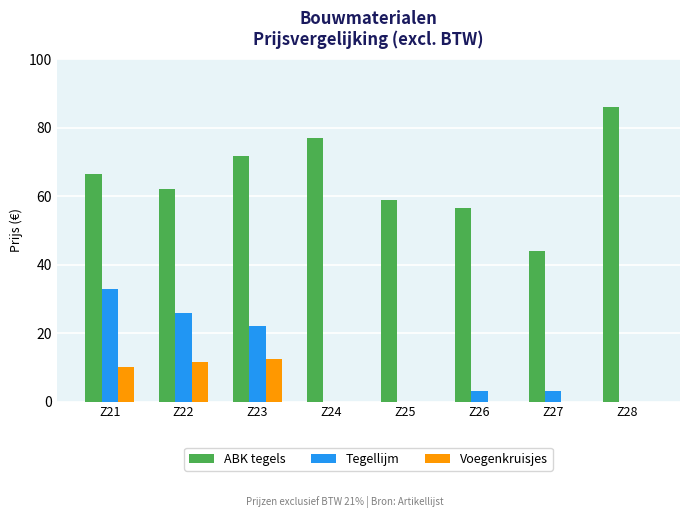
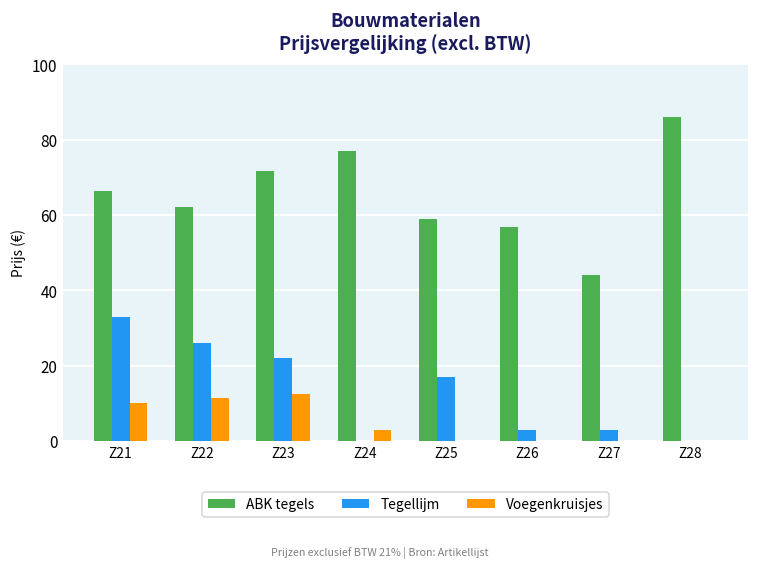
Voegenkruisjes, Z24: 0 -> 3
Tegellijm, Z25: 0 -> 17
